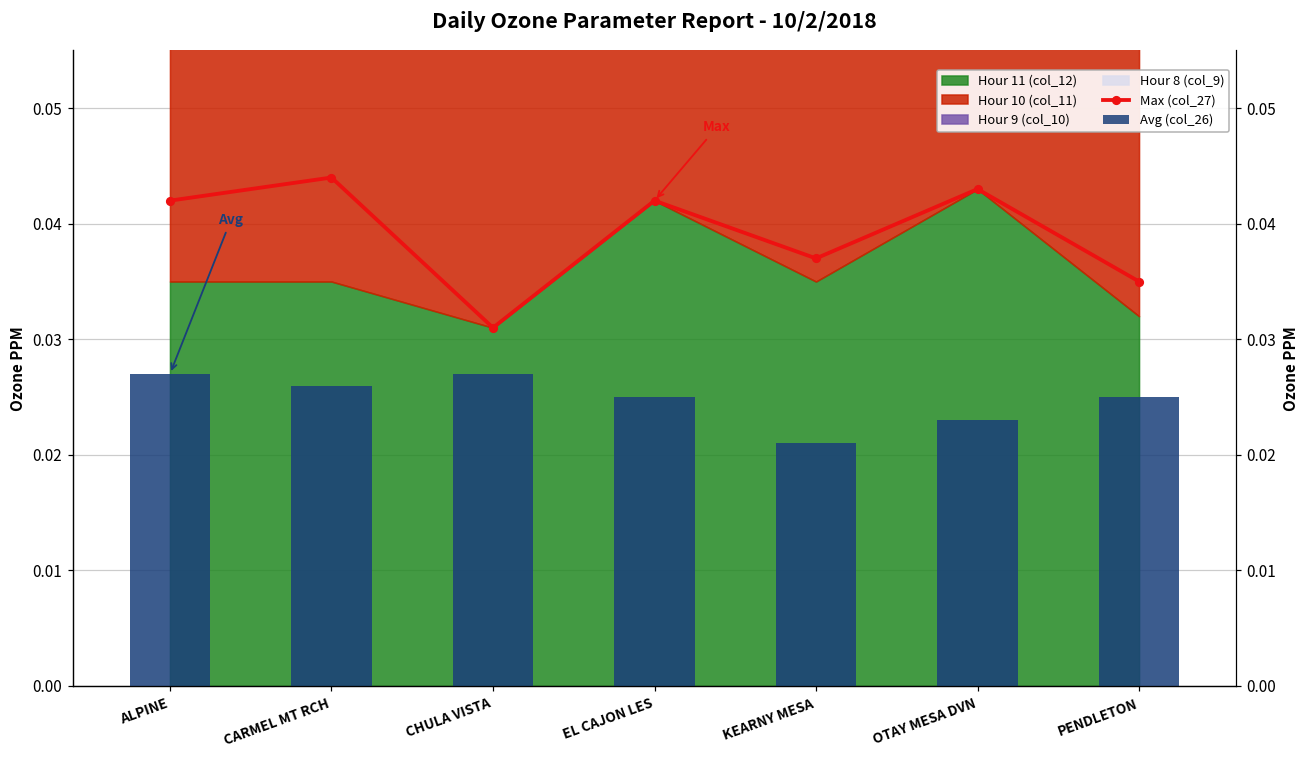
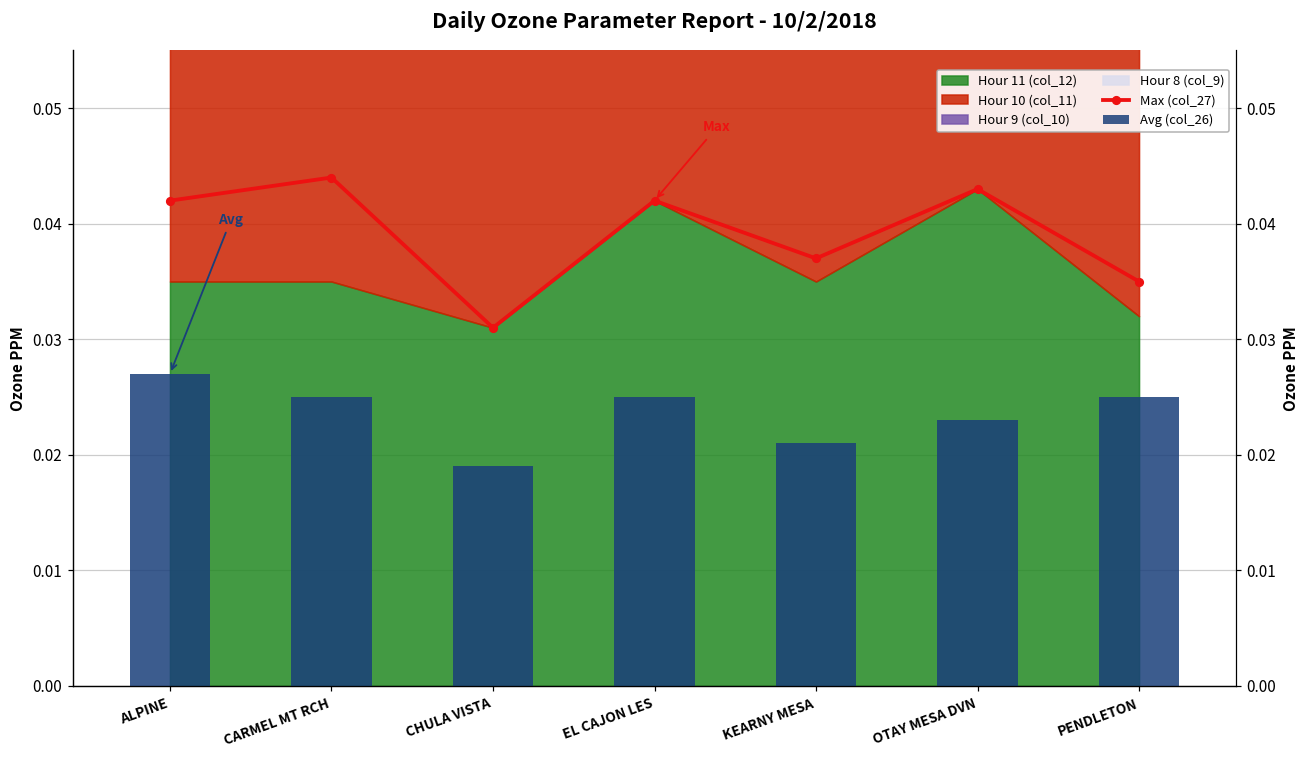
Avg (col_26), CARMEL MT RCH: 0.026 -> 0.025
Avg (col_26), CHULA VISTA: 0.027 -> 0.019
